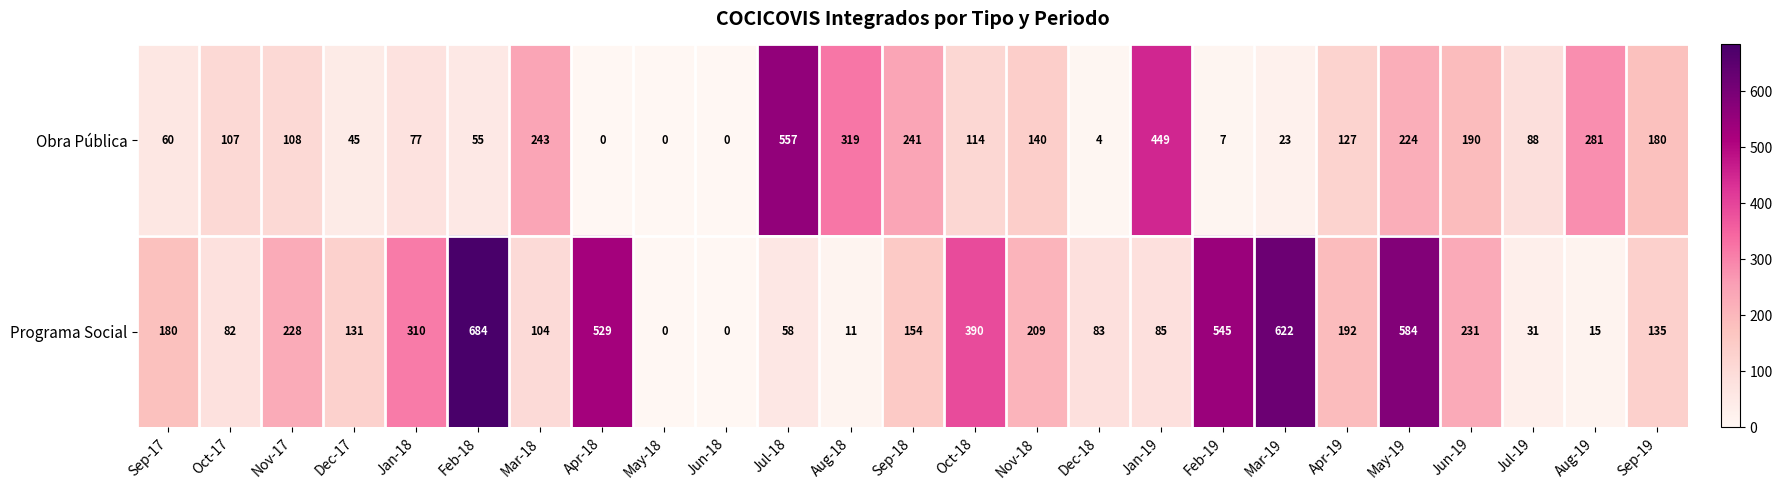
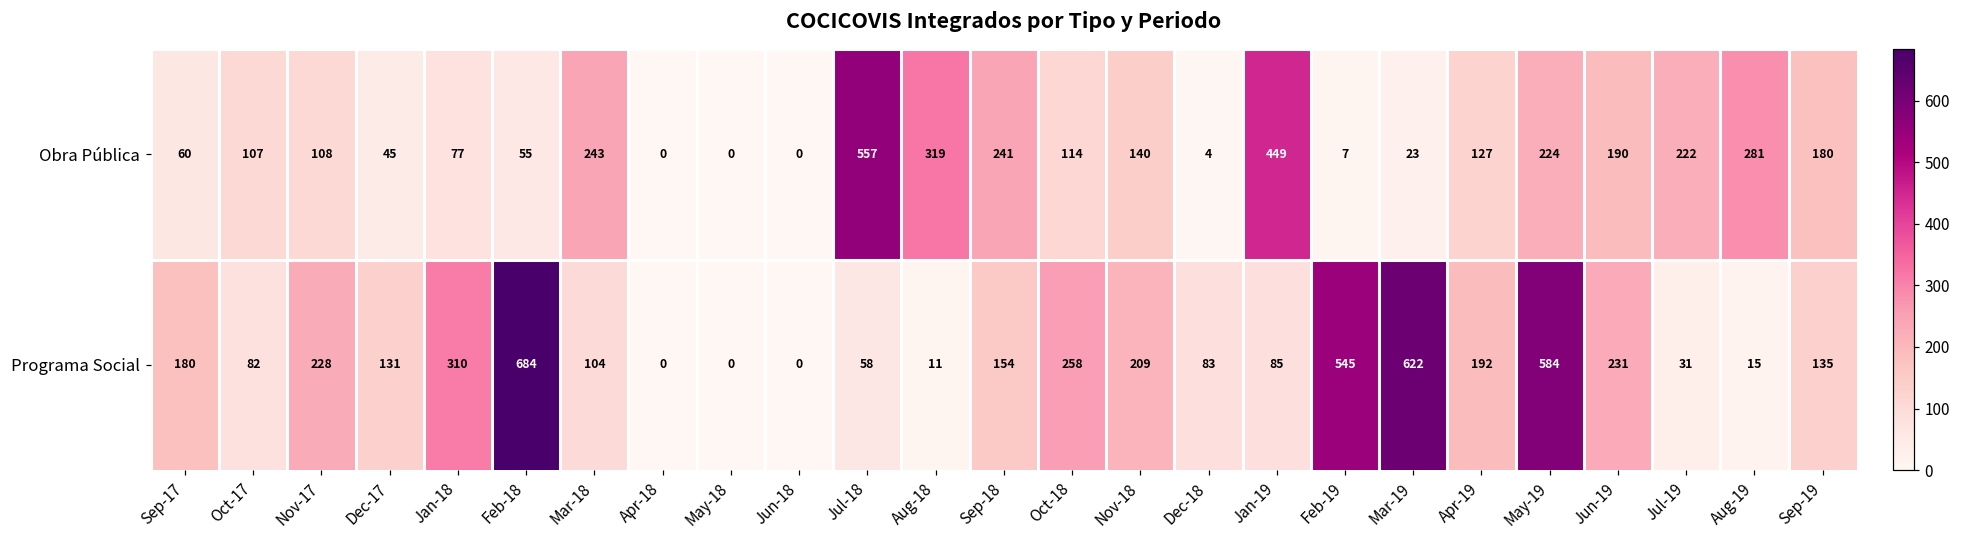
Obra Pública, Jul-19: 88 -> 222
Programa Social, Apr-18: 529 -> 0
Programa Social, Oct-18: 390 -> 258
